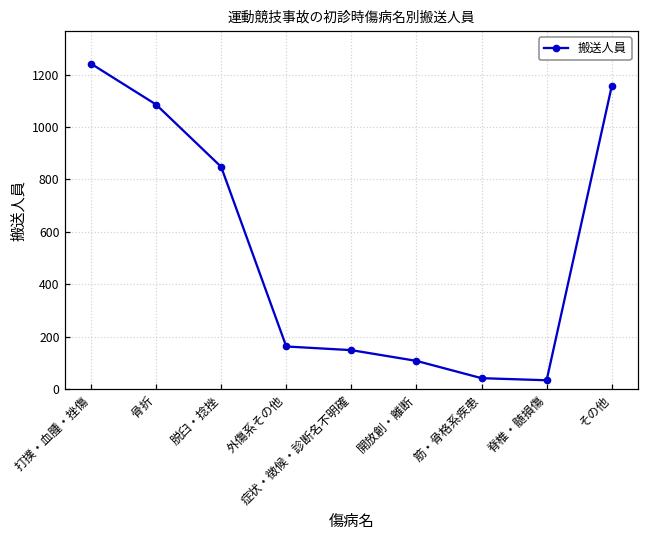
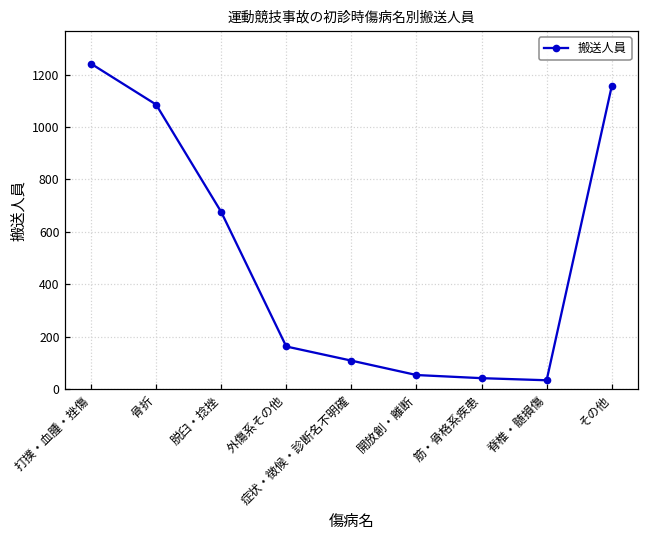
脱臼・捻挫: 850 -> 680
症状・徴候・診断名不明確: 150 -> 110
開放創・離断: 110 -> 50
